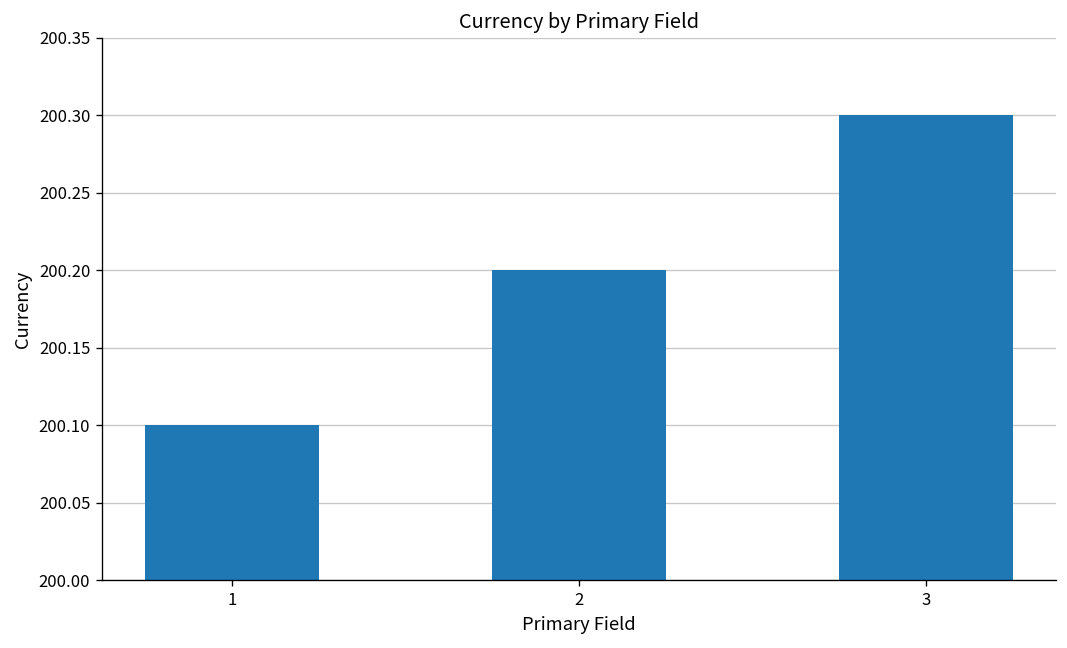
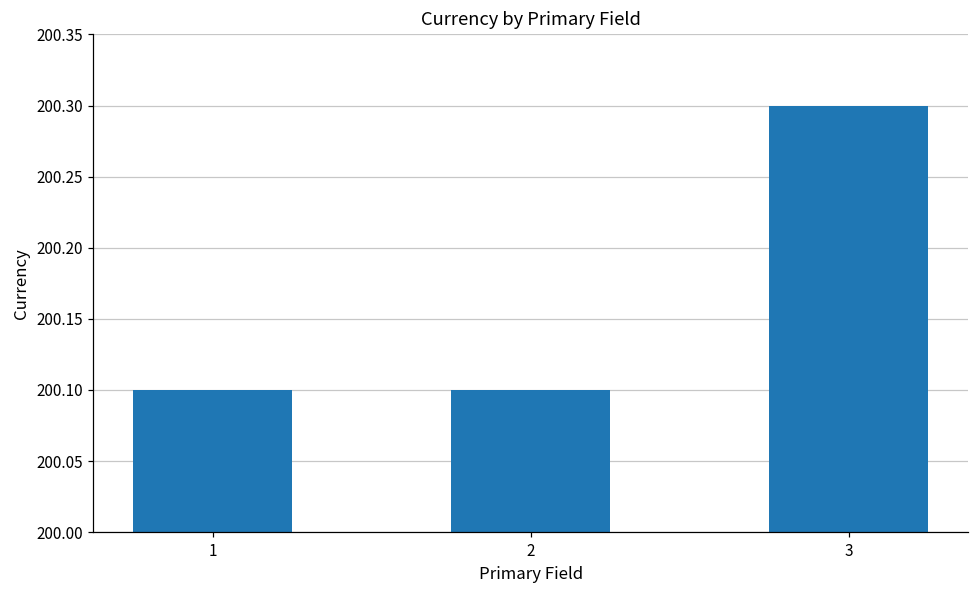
2: 200.2 -> 200.1
